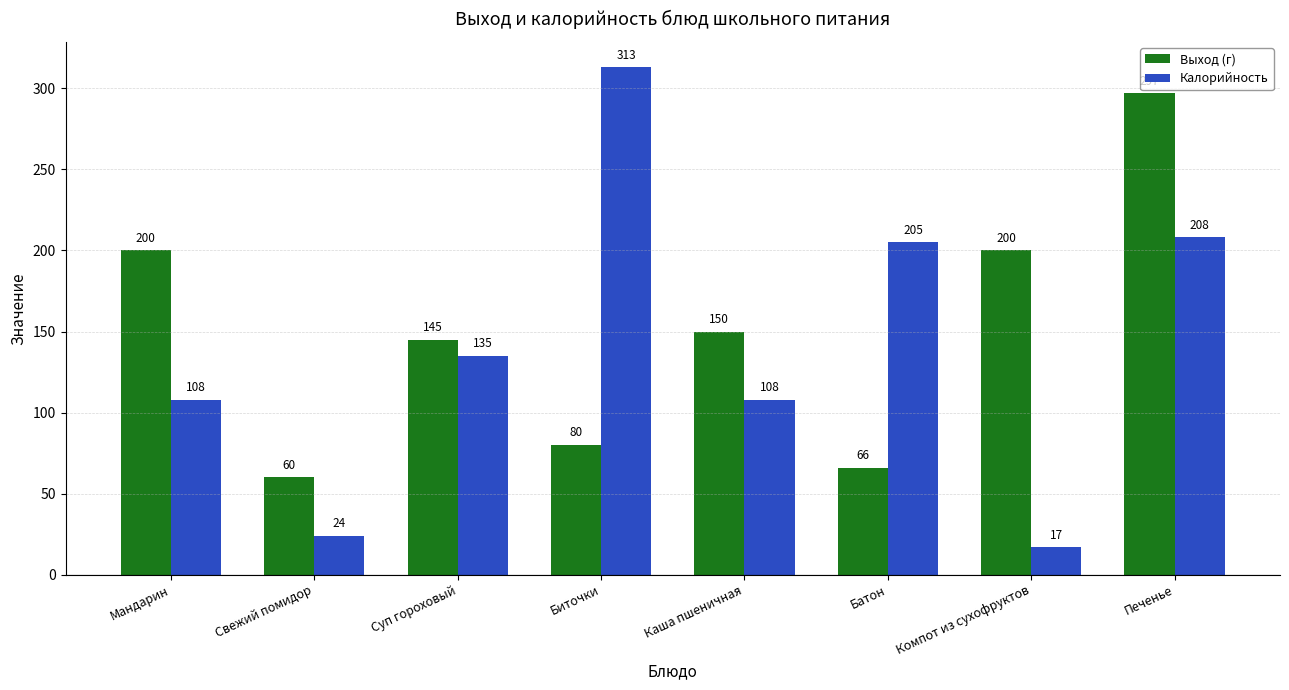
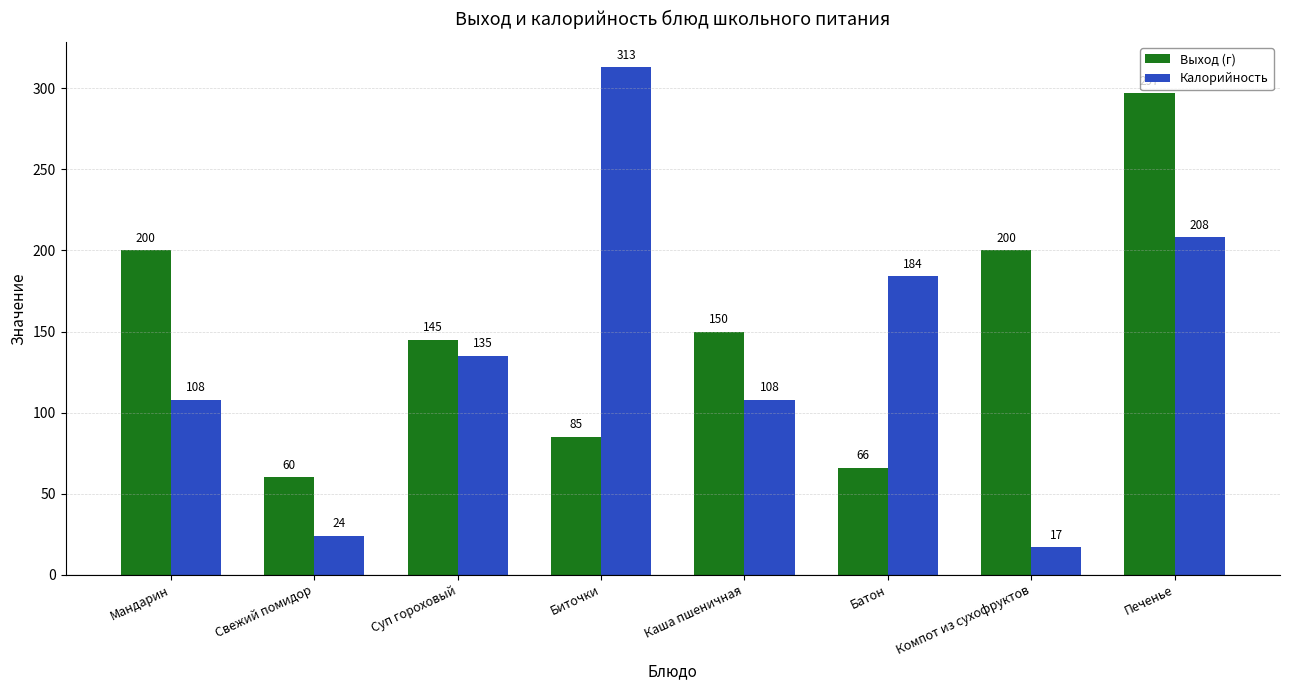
Выход (г), Биточки: 80 -> 85
Калорийность, Батон: 205 -> 184
